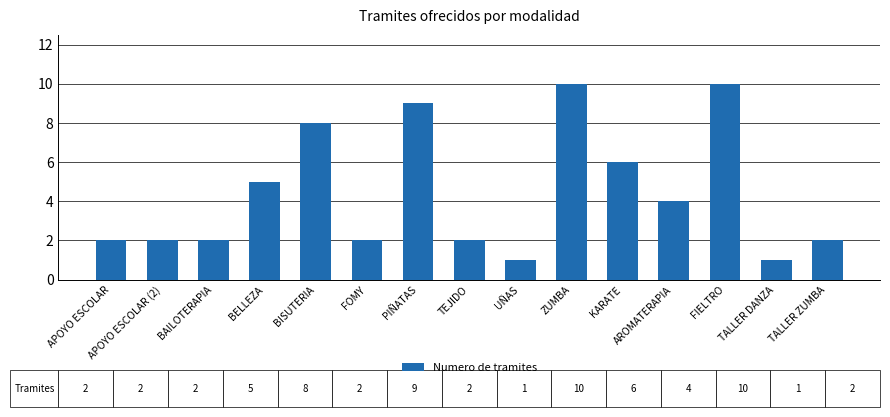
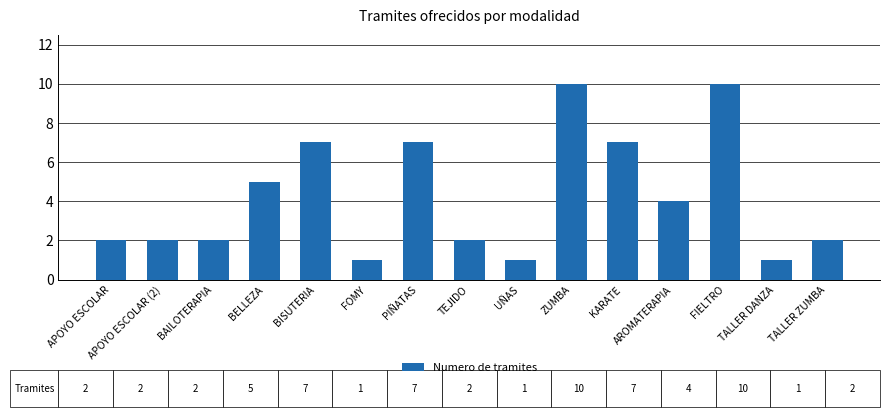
BISUTERIA: 8 -> 7
FOMY: 2 -> 1
PIÑATAS: 9 -> 7
KARATE: 6 -> 7
